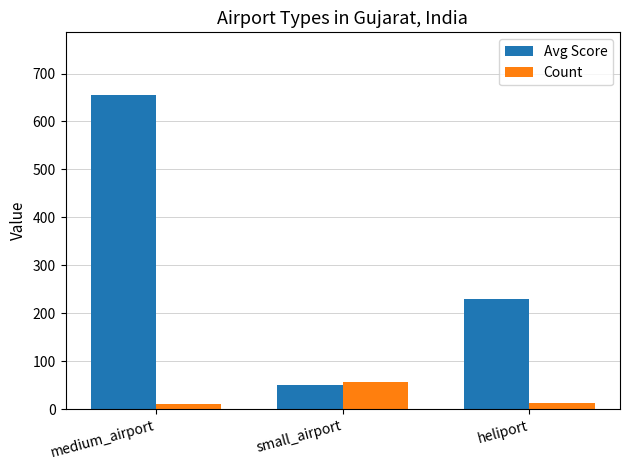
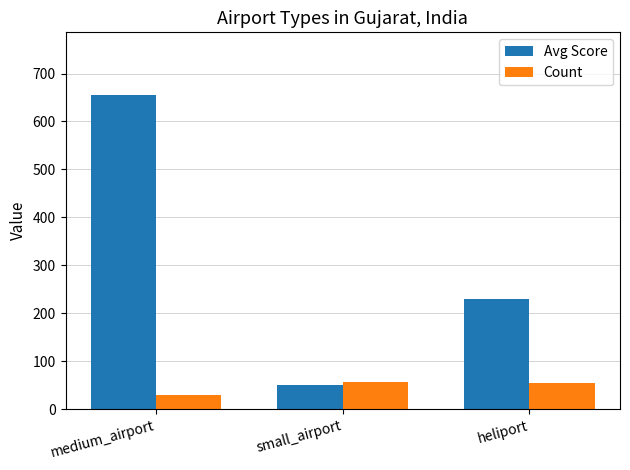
Count, medium_airport: 10 -> 30
Count, heliport: 10 -> 50
